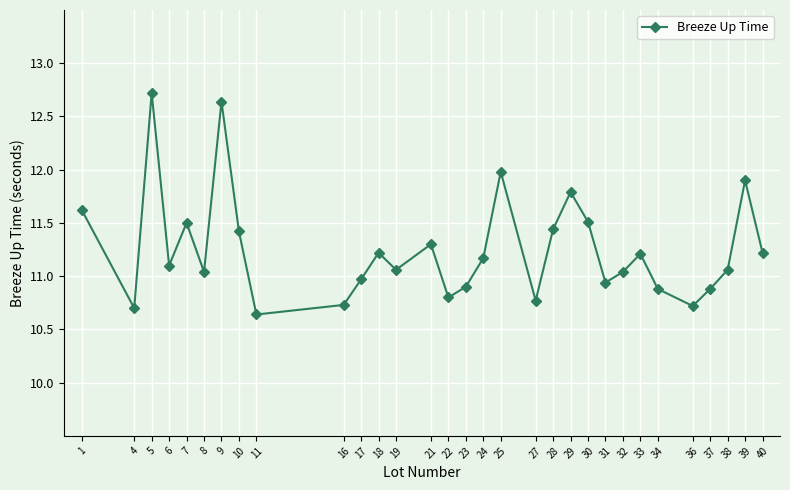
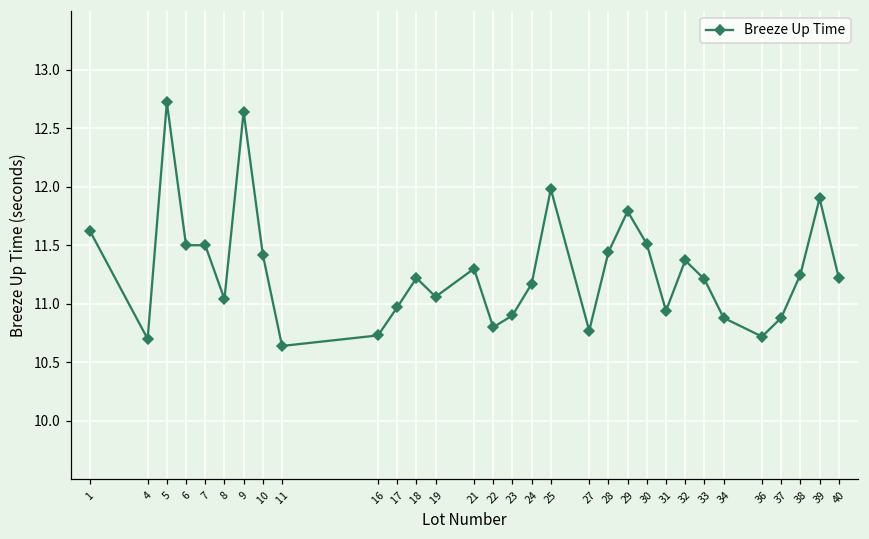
6: 11.1 -> 11.5
32: 11.04 -> 11.37
38: 11.06 -> 11.25
